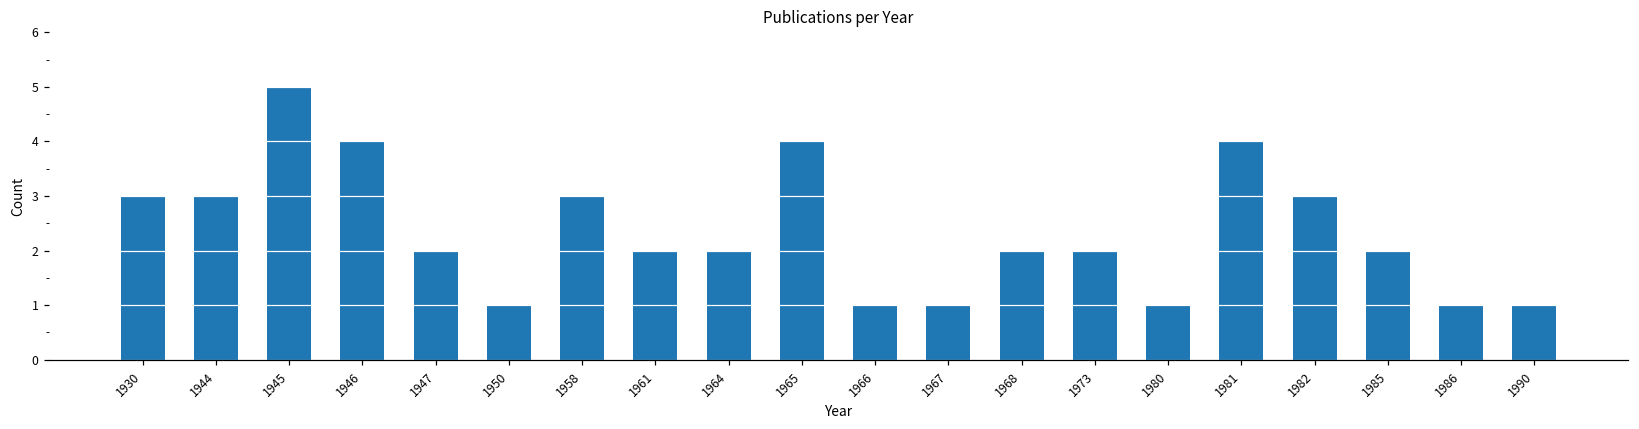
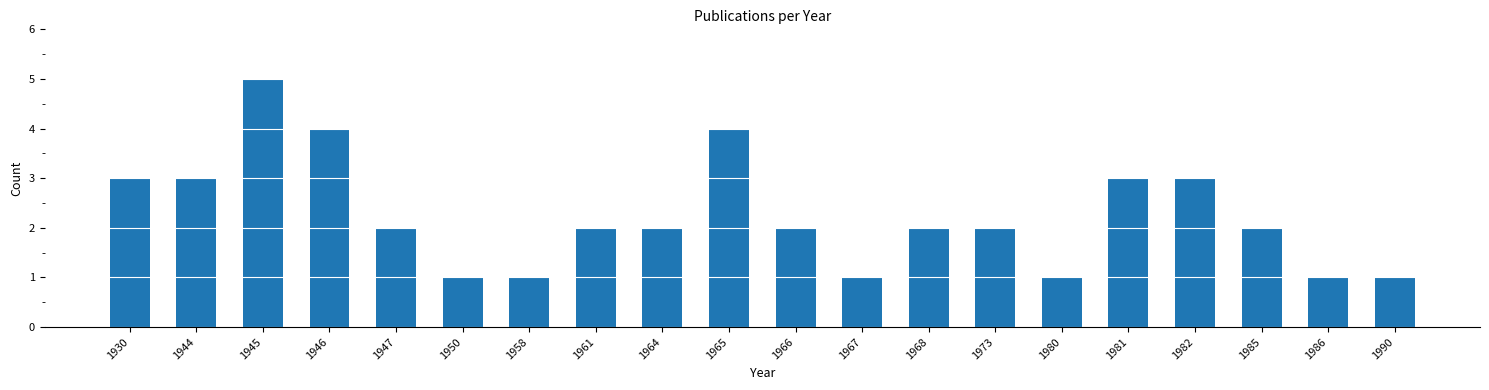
1958: 3 -> 1
1966: 1 -> 2
1981: 4 -> 3
